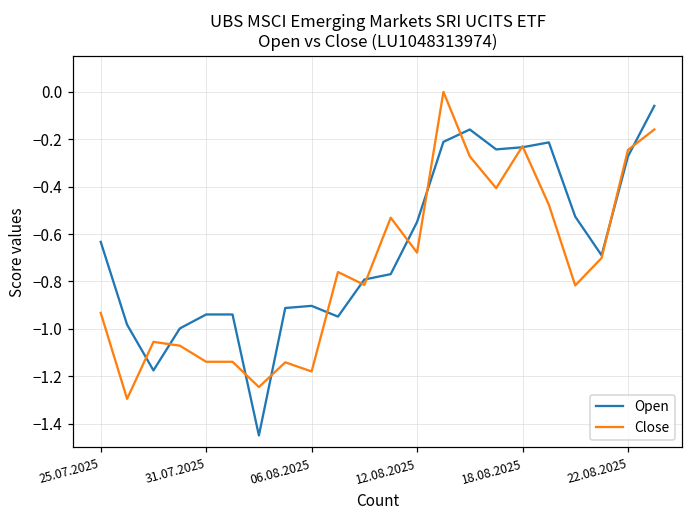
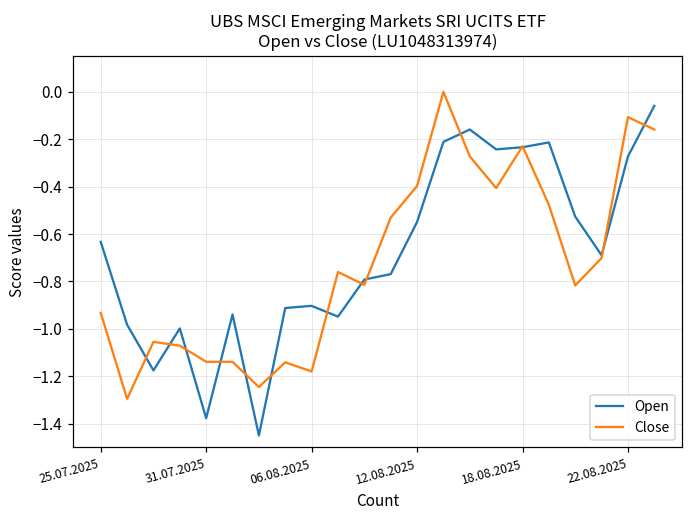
Open, 31.07.2025: -0.94 -> -1.38
Close, 12.08.2025: -0.68 -> -0.40
Close, 22.08.2025: -0.25 -> -0.11
